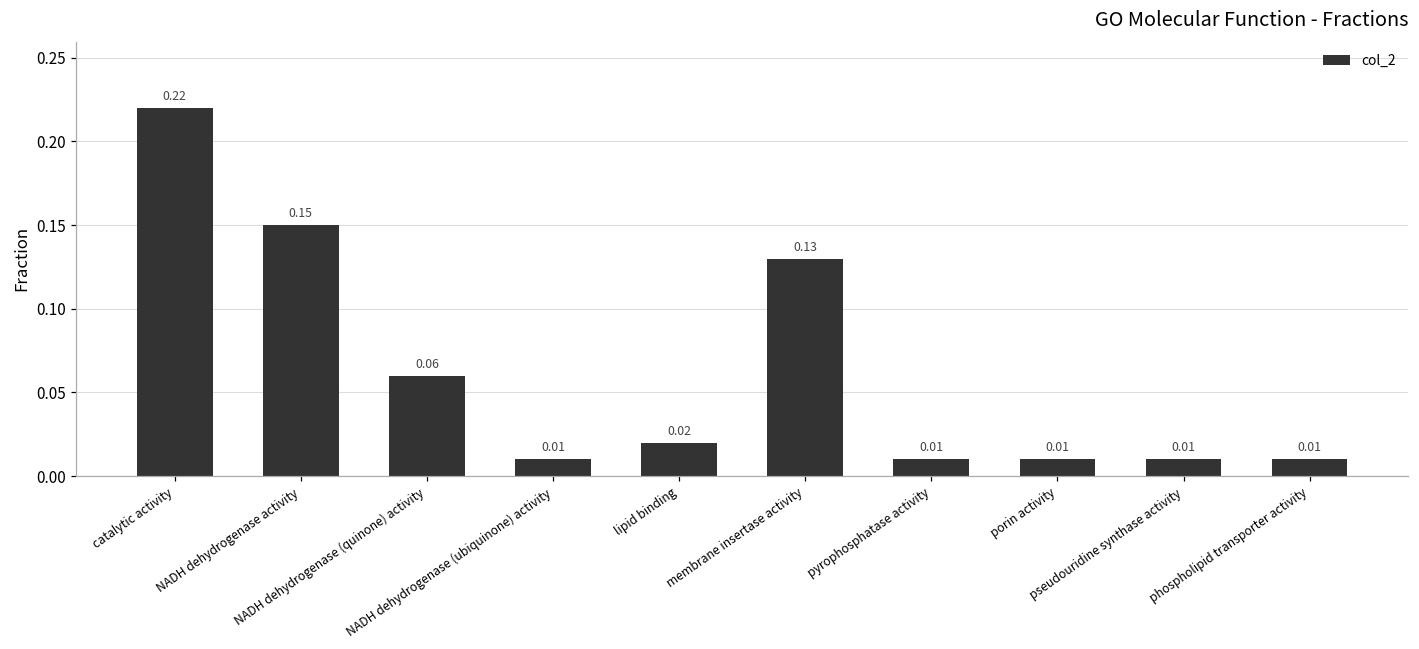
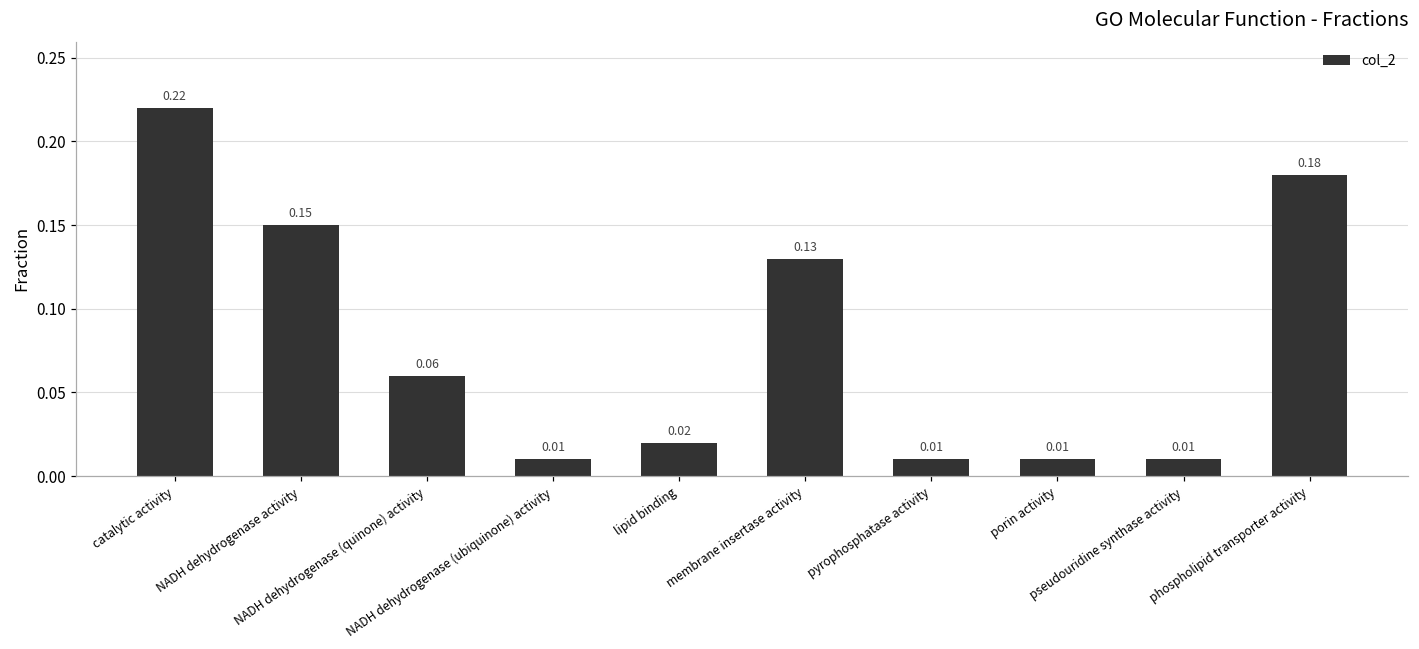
phospholipid transporter activity: 0.01 -> 0.18
